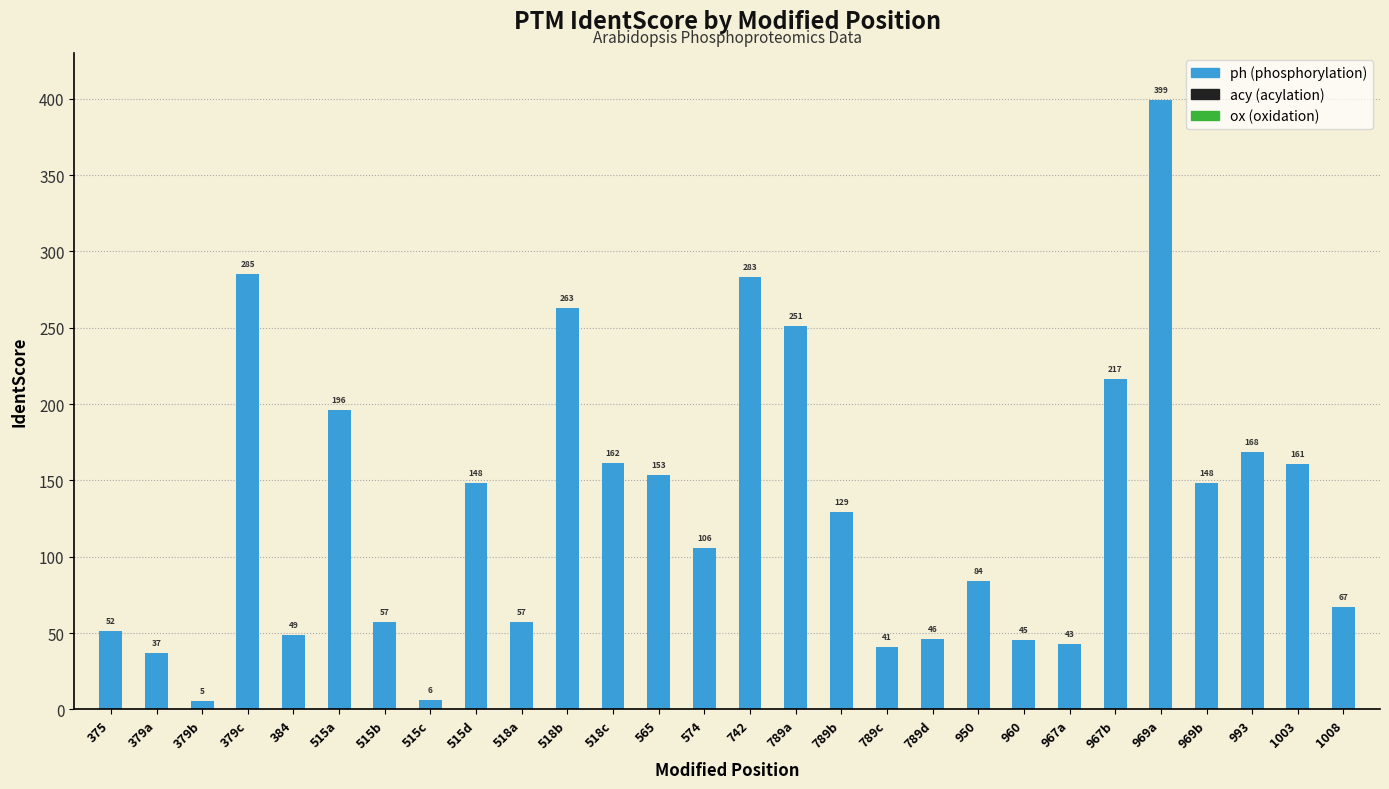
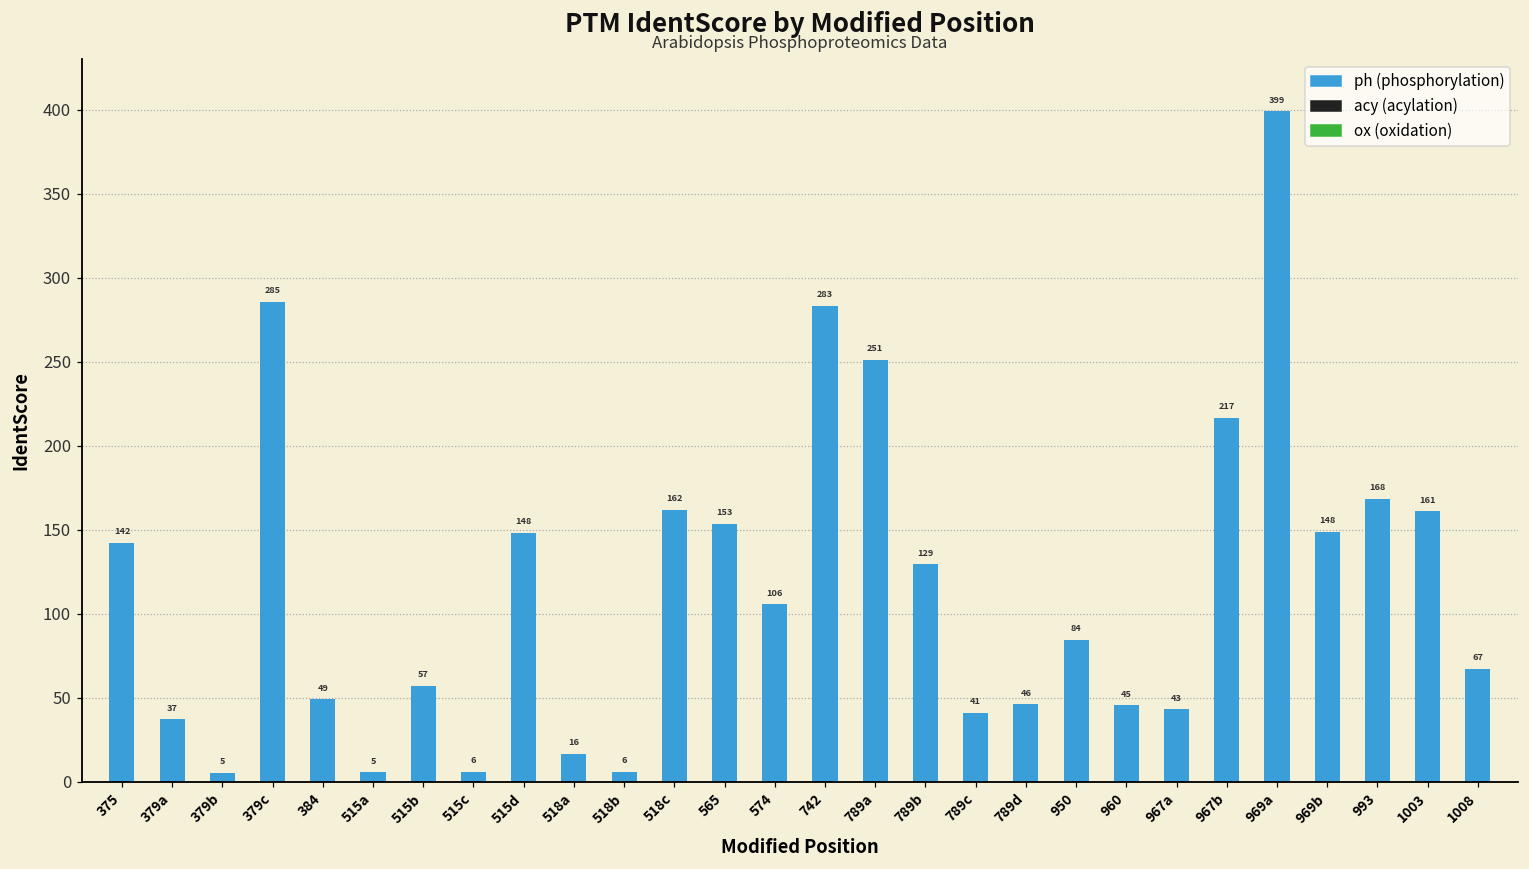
375: 52 -> 142
515a: 196 -> 5
518a: 57 -> 16
518b: 263 -> 6
